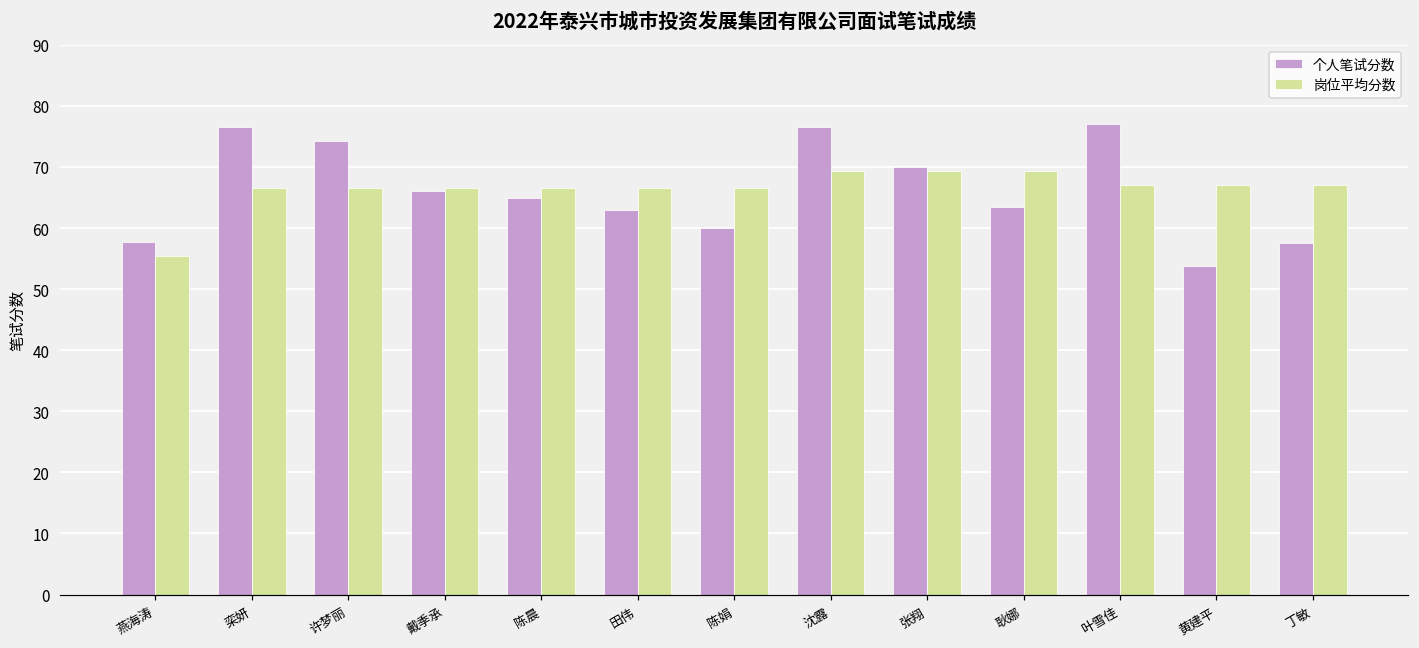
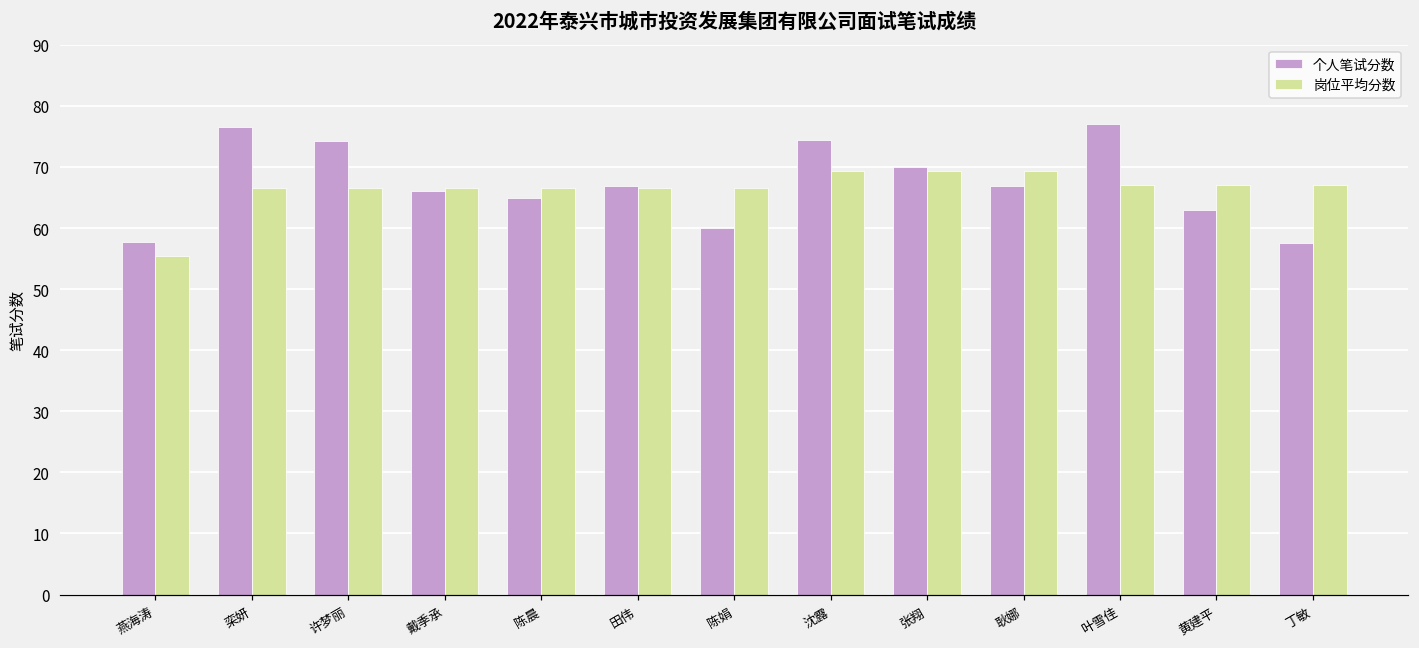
个人笔试分数, 田伟: 63 -> 67
个人笔试分数, 沈露: 77 -> 75
个人笔试分数, 耿娜: 64 -> 67
个人笔试分数, 黄建平: 54 -> 63
